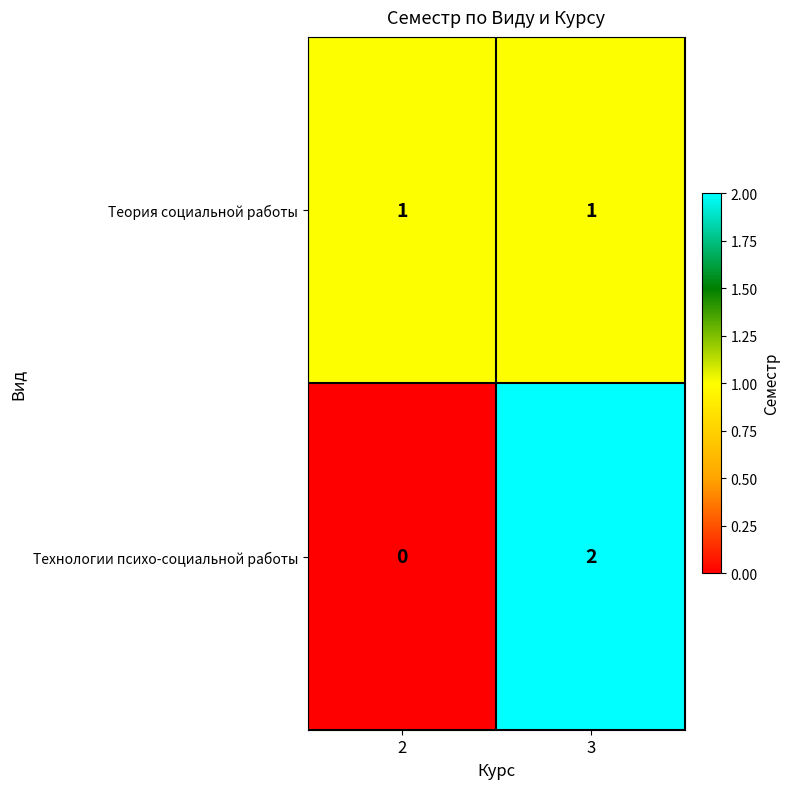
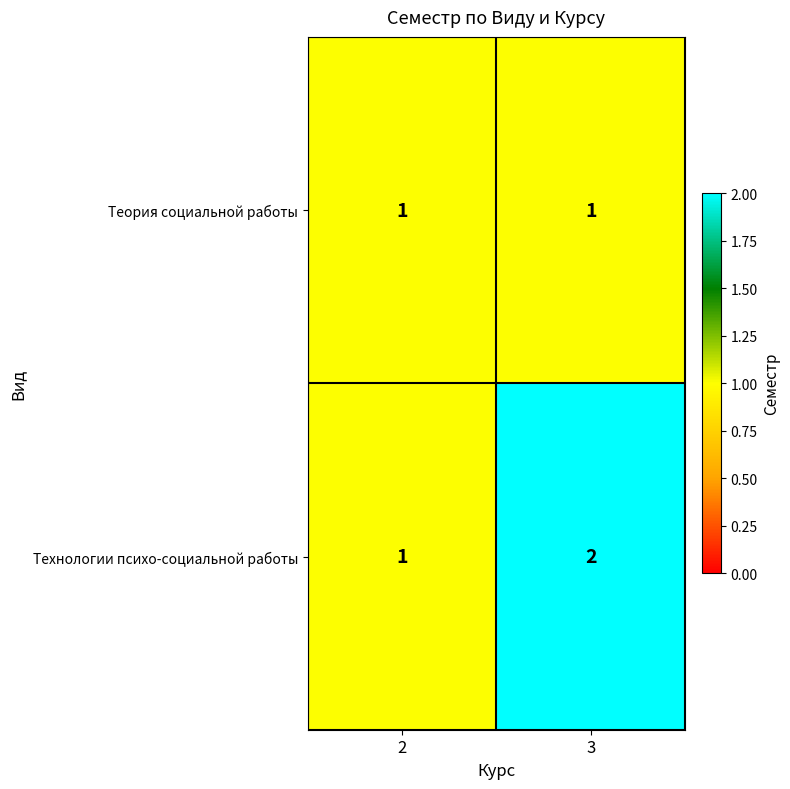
Технологии психо-социальной работы, 2: 0 -> 1
